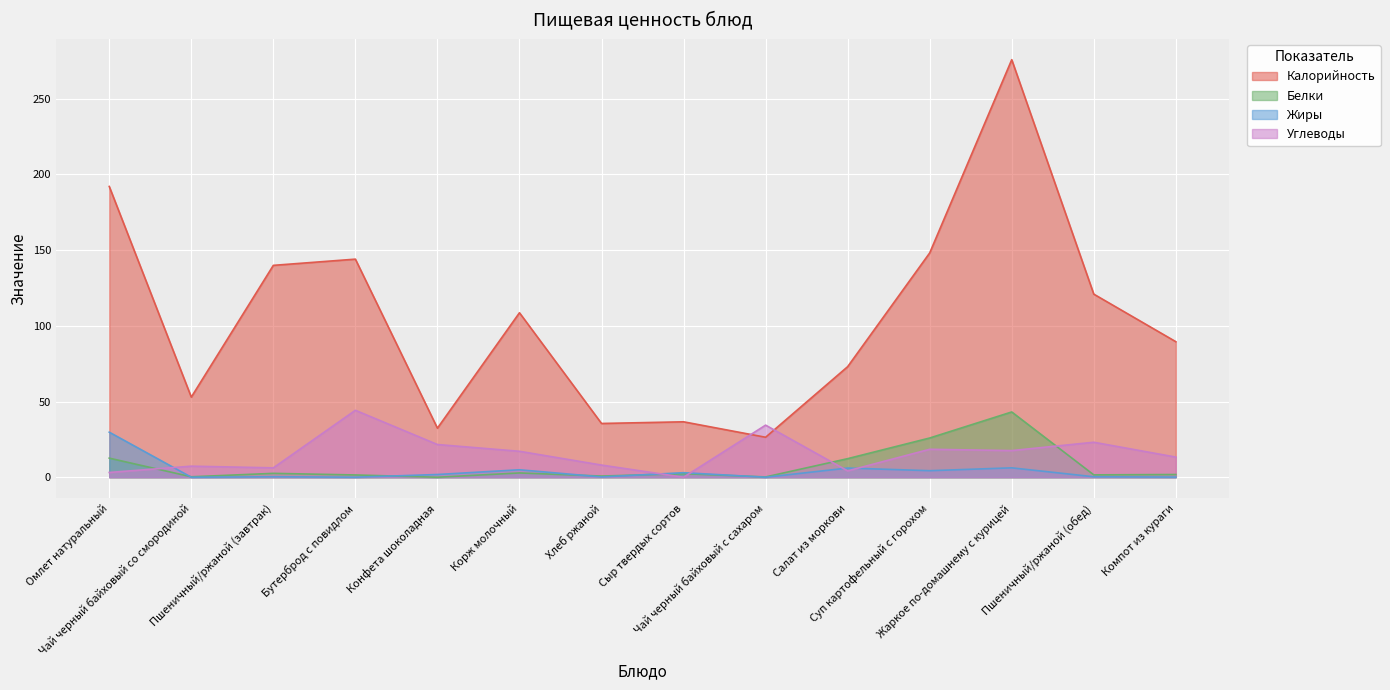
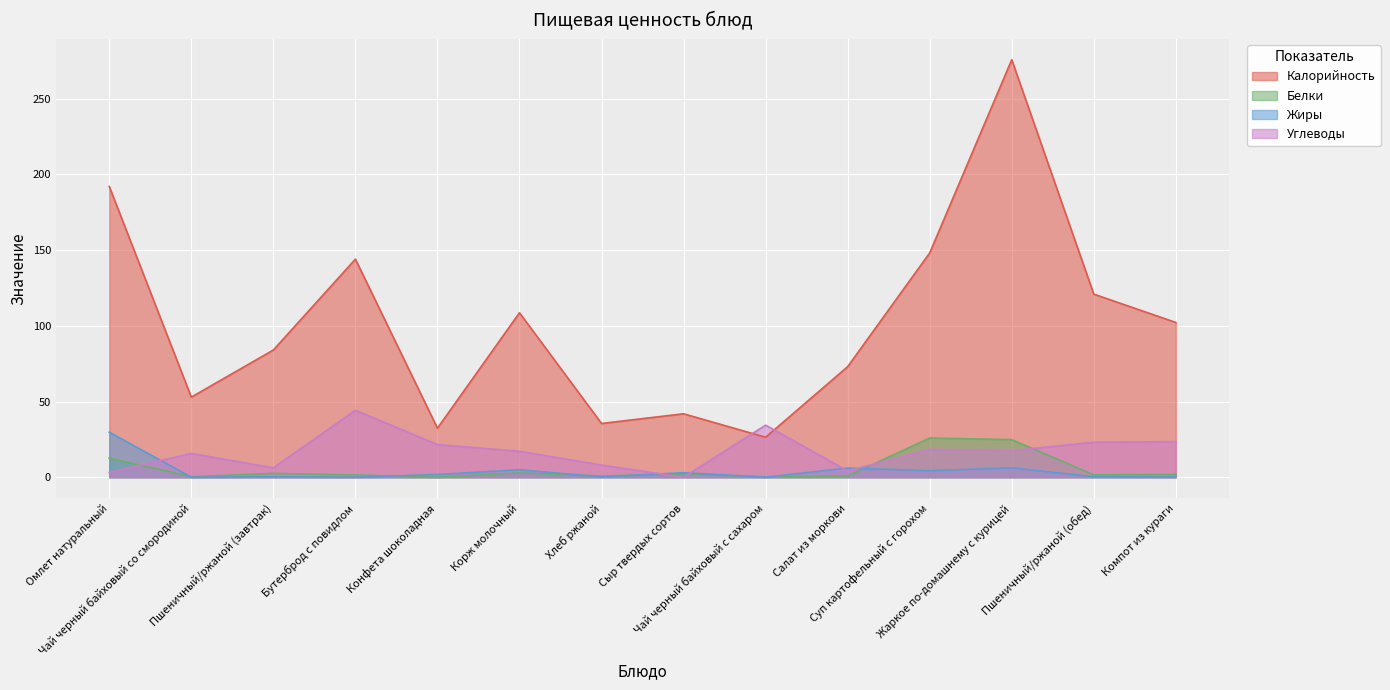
Углеводы, Чай черный байховый со смородиной: 7 -> 16
Калорийность, Пшеничный/ржаной (завтрак): 140 -> 84
Калорийность, Сыр твердых сортов: 37 -> 42
Белки, Салат из моркови: 12 -> 1
Белки, Жаркое по-домашнему с курицей: 43 -> 25
Калорийность, Компот из кураги: 90 -> 102
Углеводы, Компот из кураги: 13 -> 24
